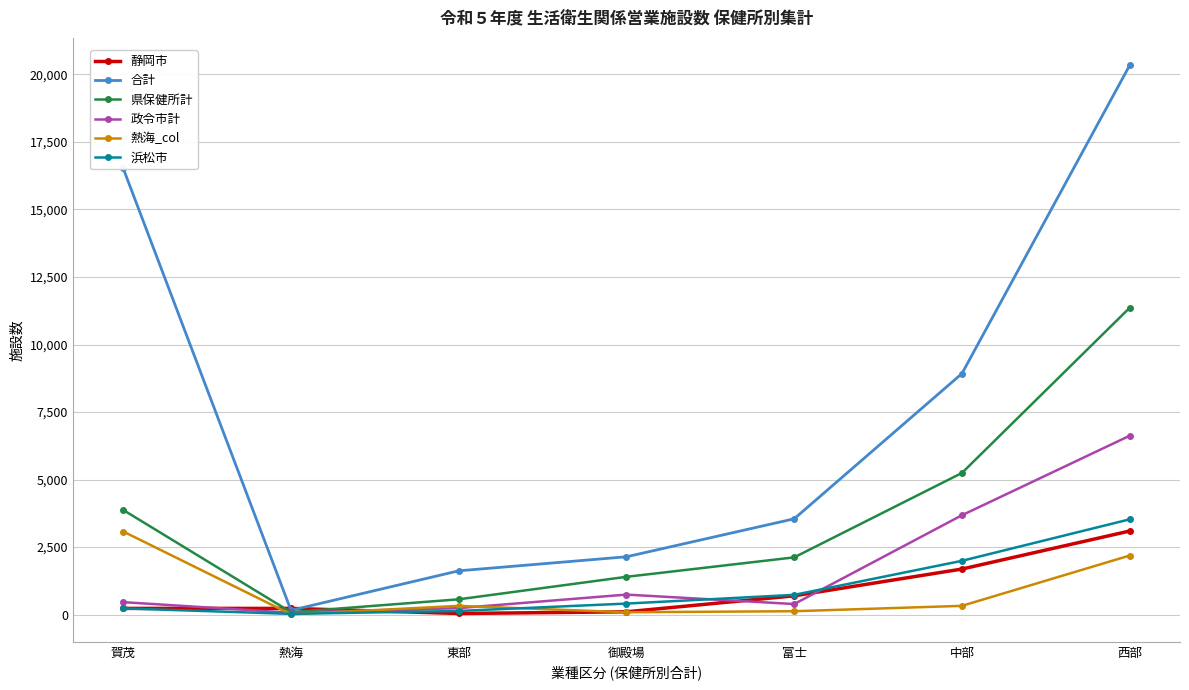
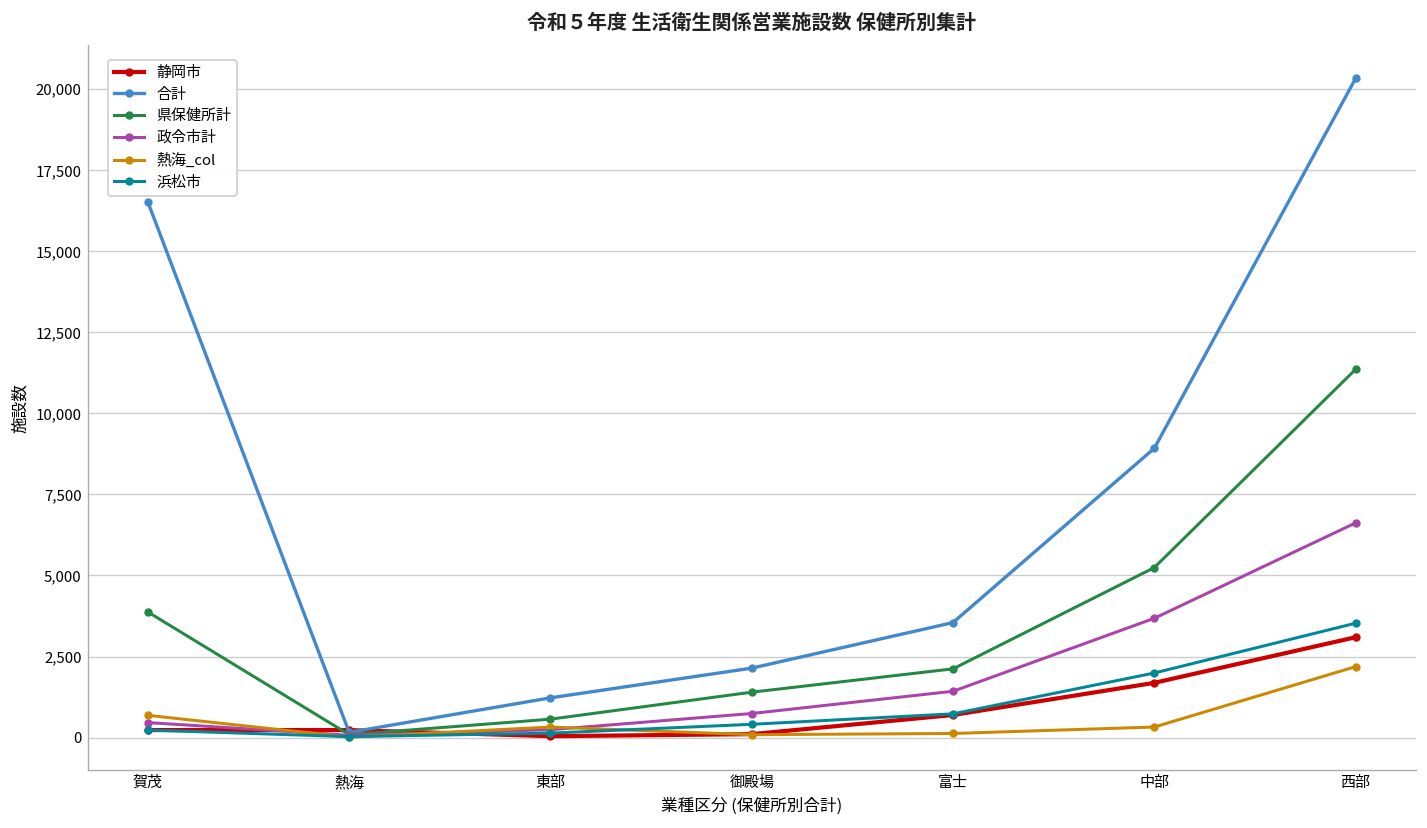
熱海_col, 賀茂: 3,100 -> 700
合計, 東部: 1,600 -> 1,200
政令市計, 富士: 400 -> 1,400
